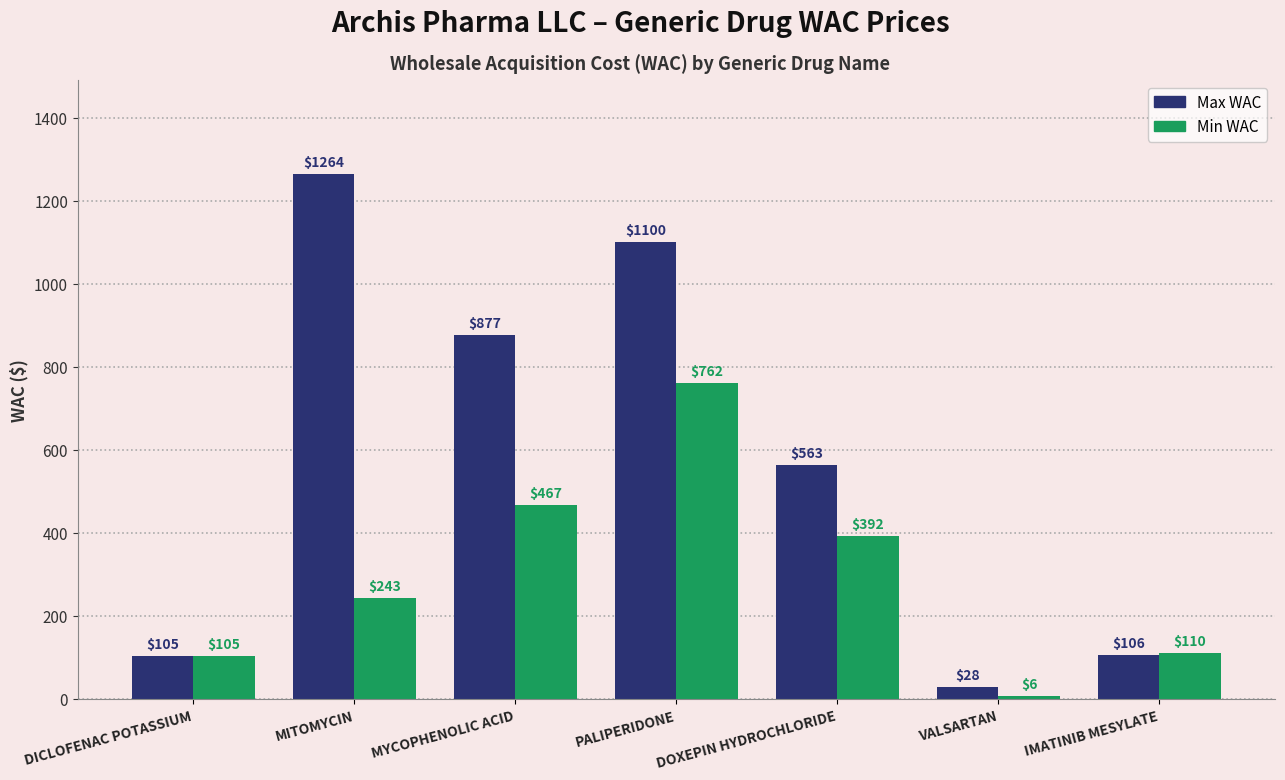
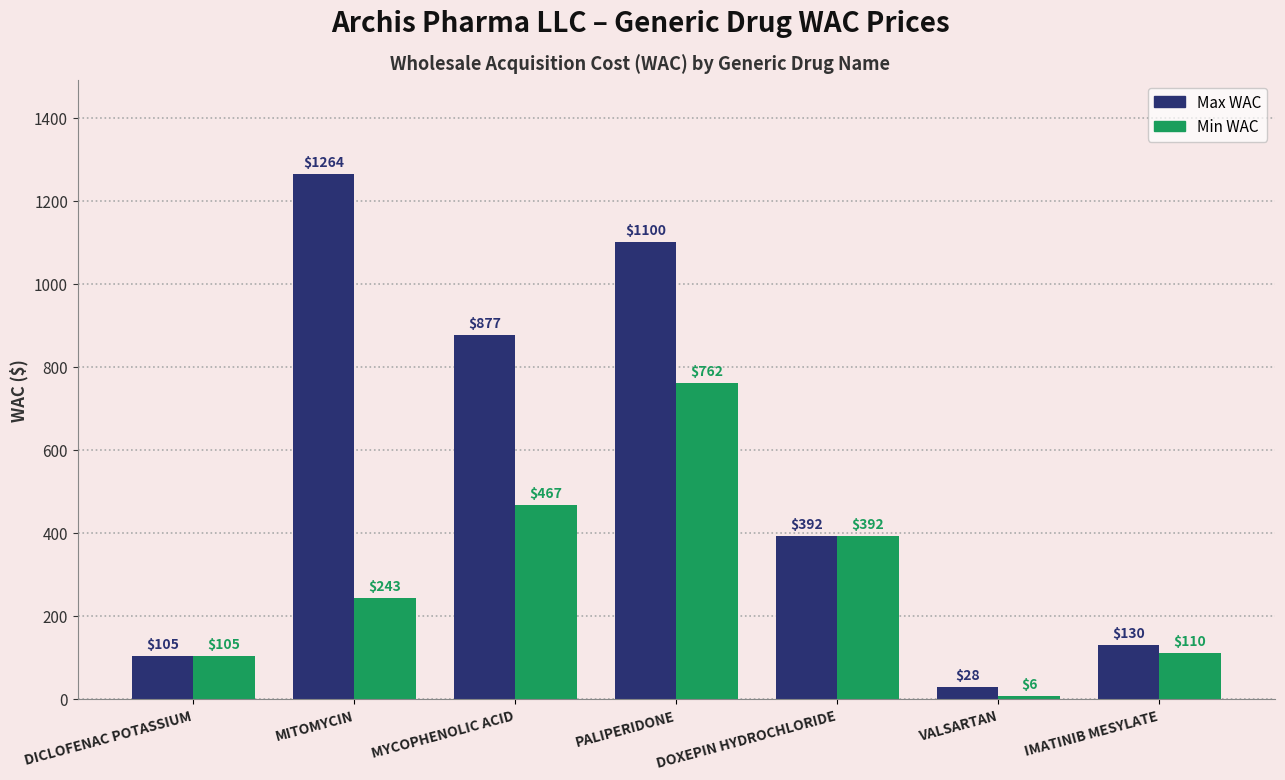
Max WAC, DOXEPIN HYDROCHLORIDE: $563 -> $392
Max WAC, IMATINIB MESYLATE: $106 -> $130
